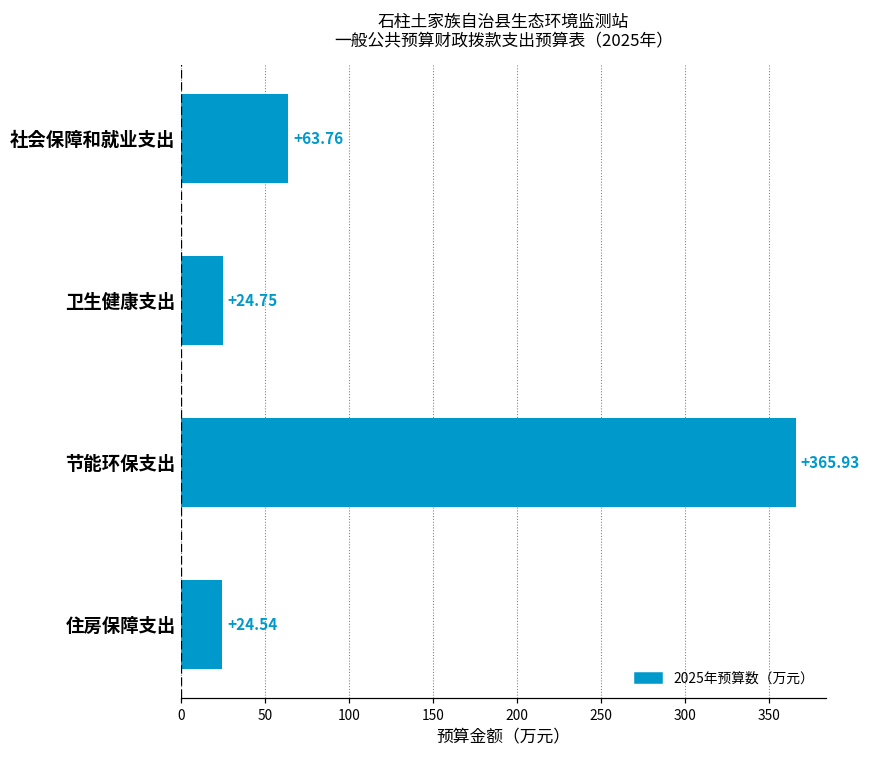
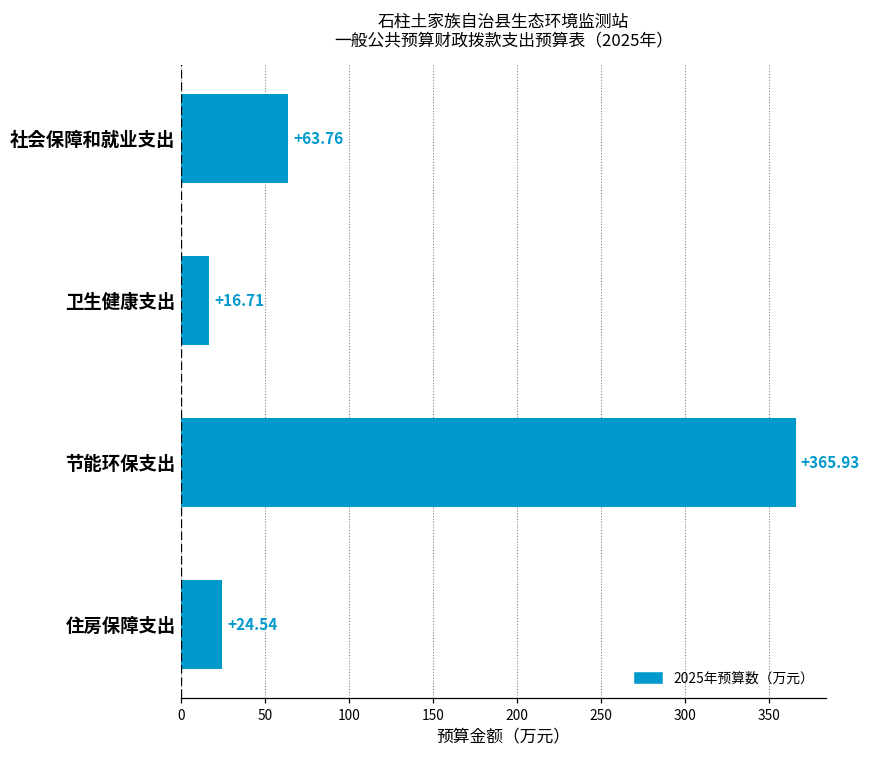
卫生健康支出: +24.75 -> +16.71
